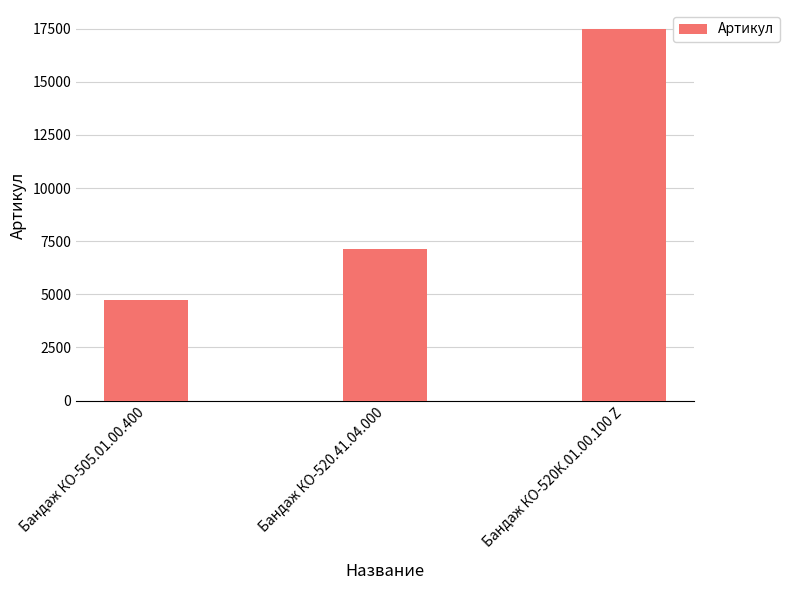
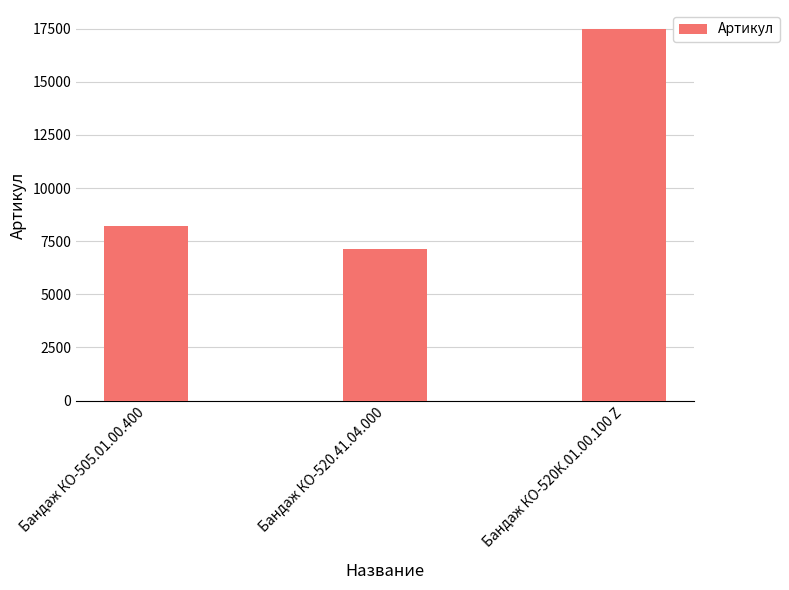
Бандаж КО-505.01.00.400: 4700 -> 8200
